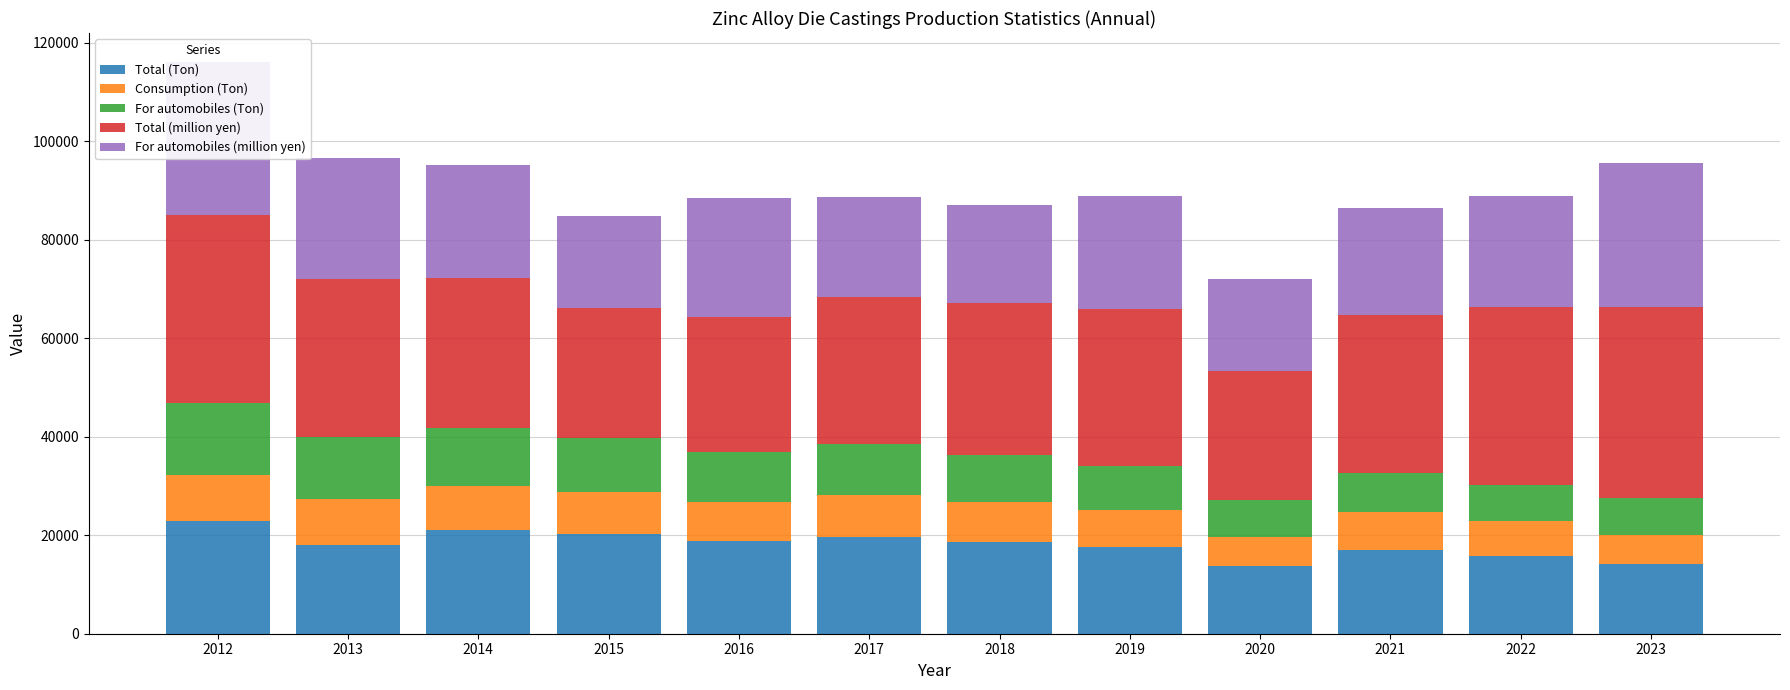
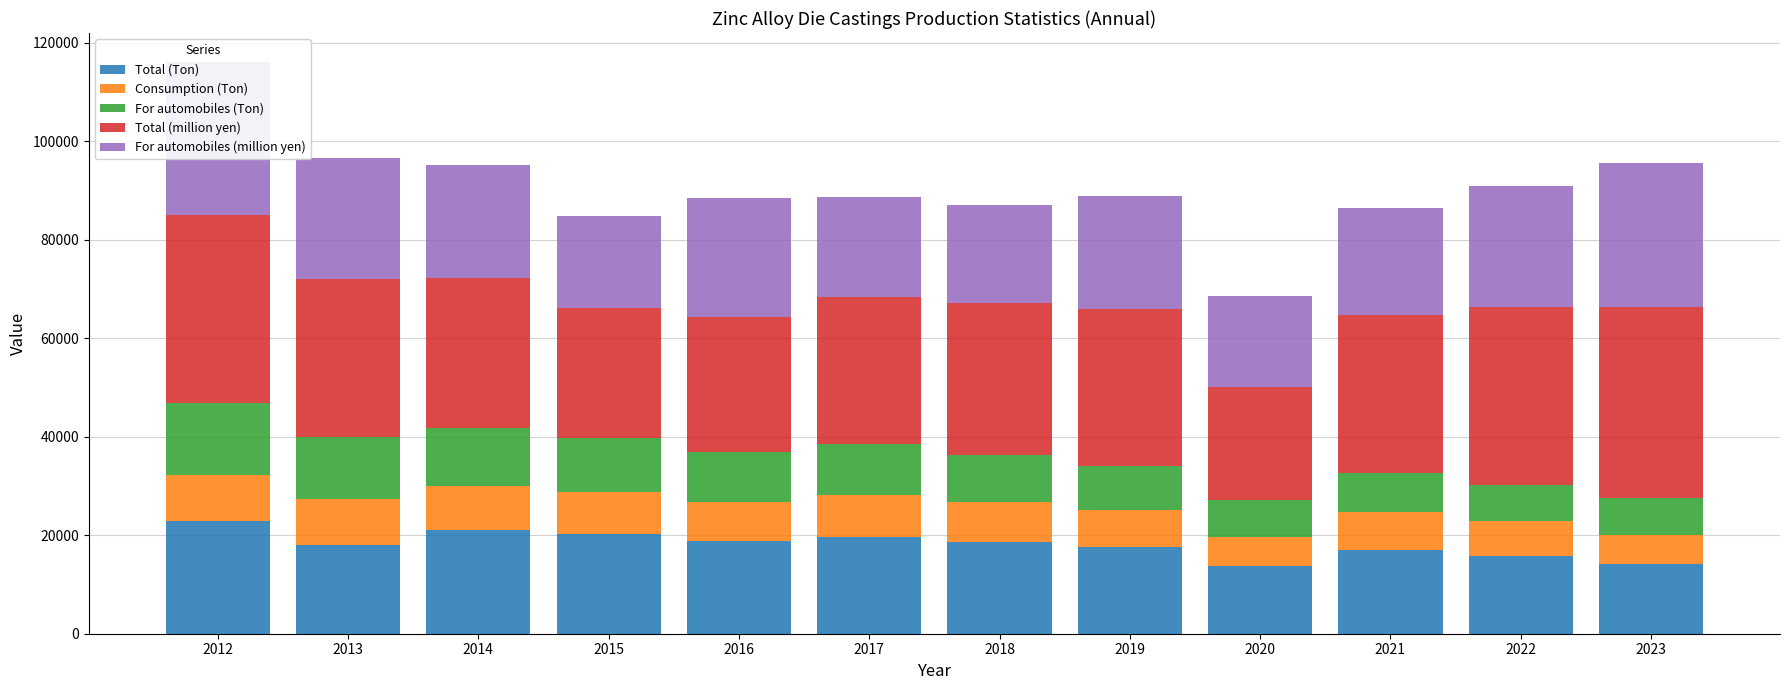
Total (million yen), 2020: 26000 -> 23000
For automobiles (million yen), 2022: 23000 -> 25000
